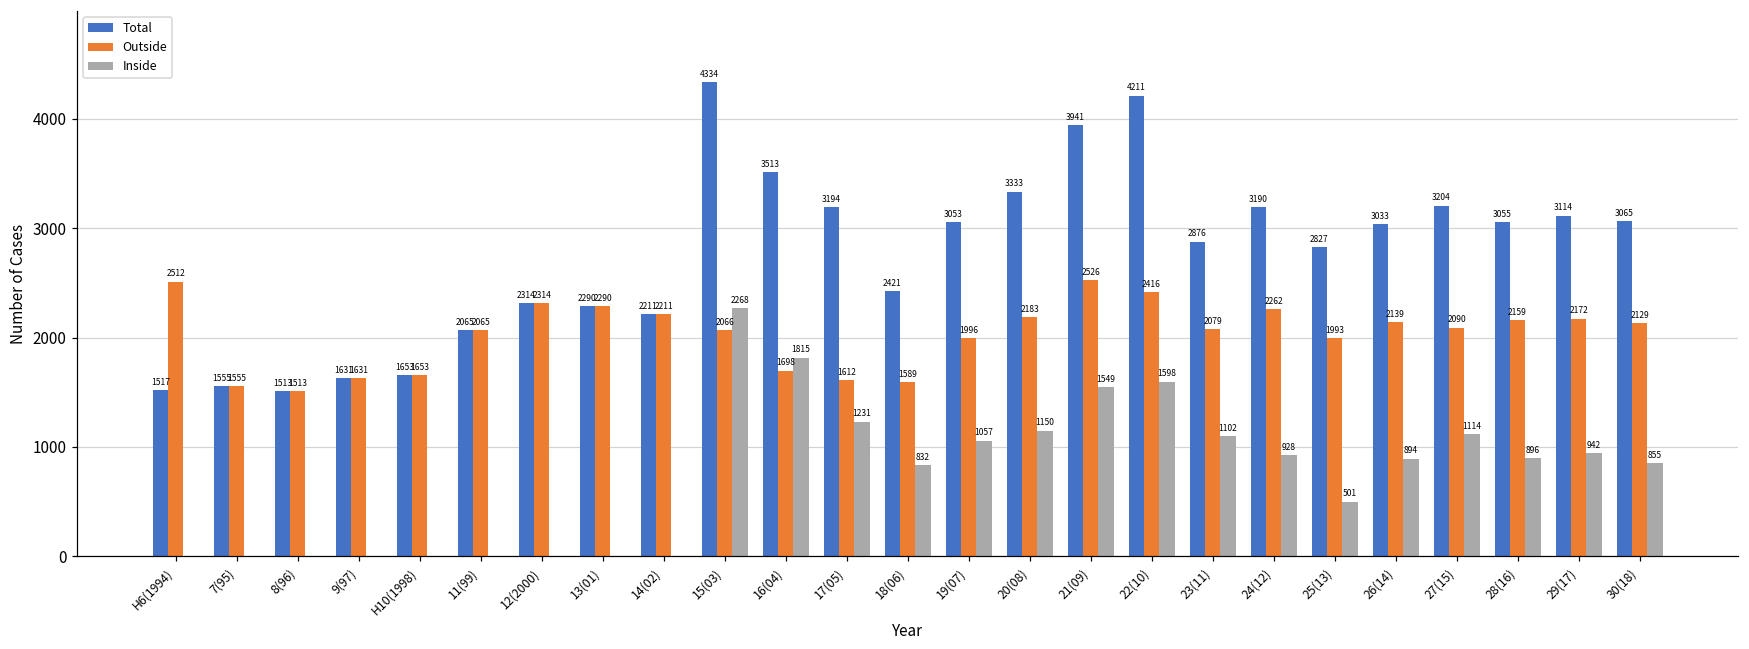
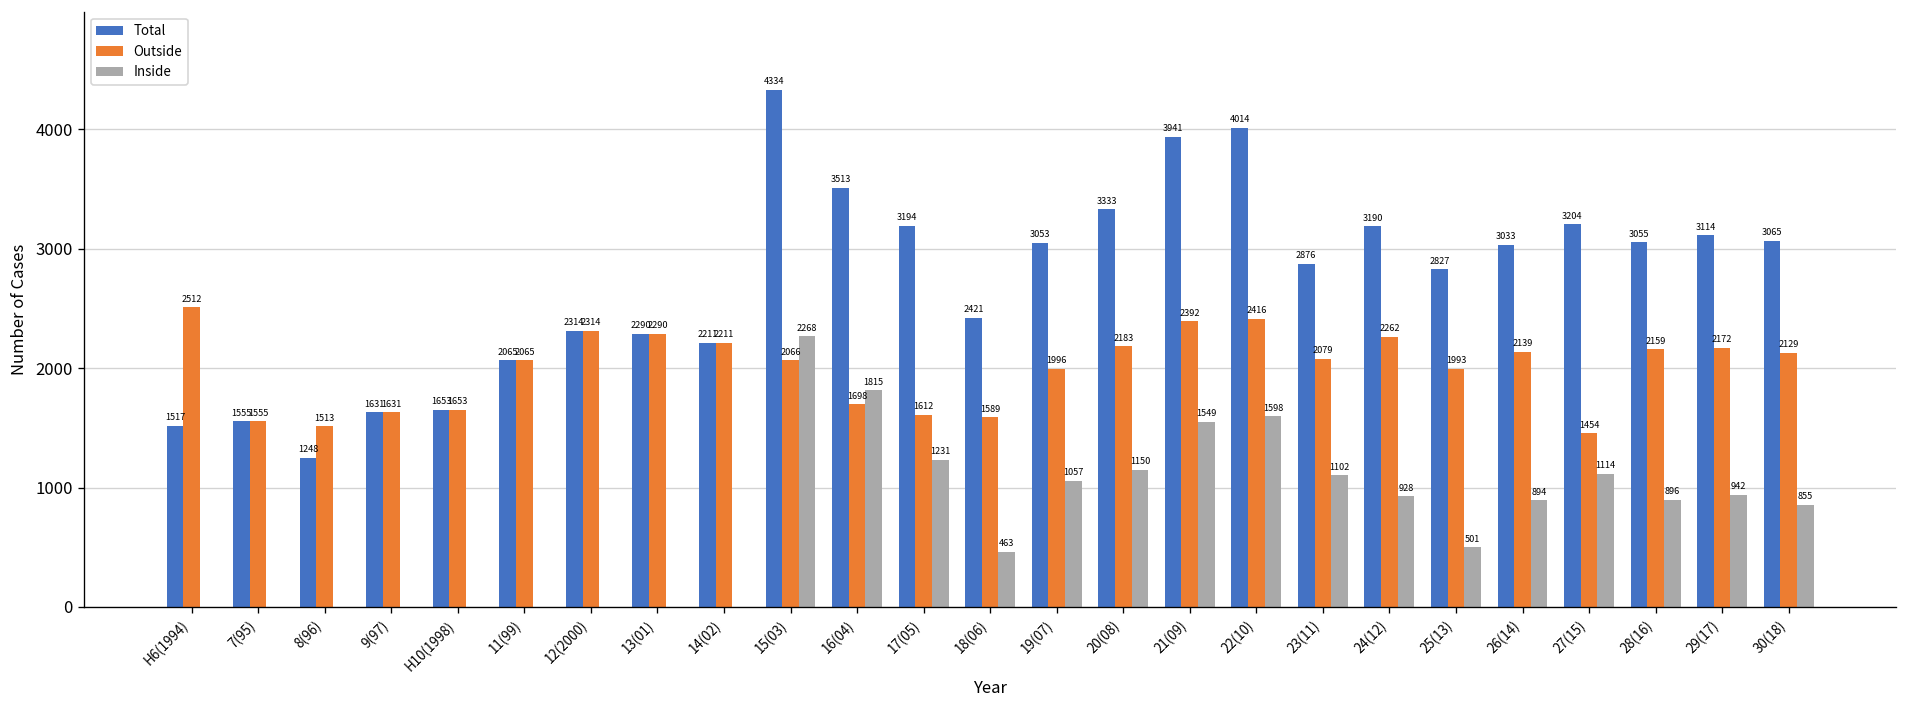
Total, 8(96): 1513 -> 1248
Inside, 18(06): 832 -> 463
Outside, 21(09): 2526 -> 2392
Total, 22(10): 4211 -> 4014
Outside, 27(15): 2090 -> 1454
